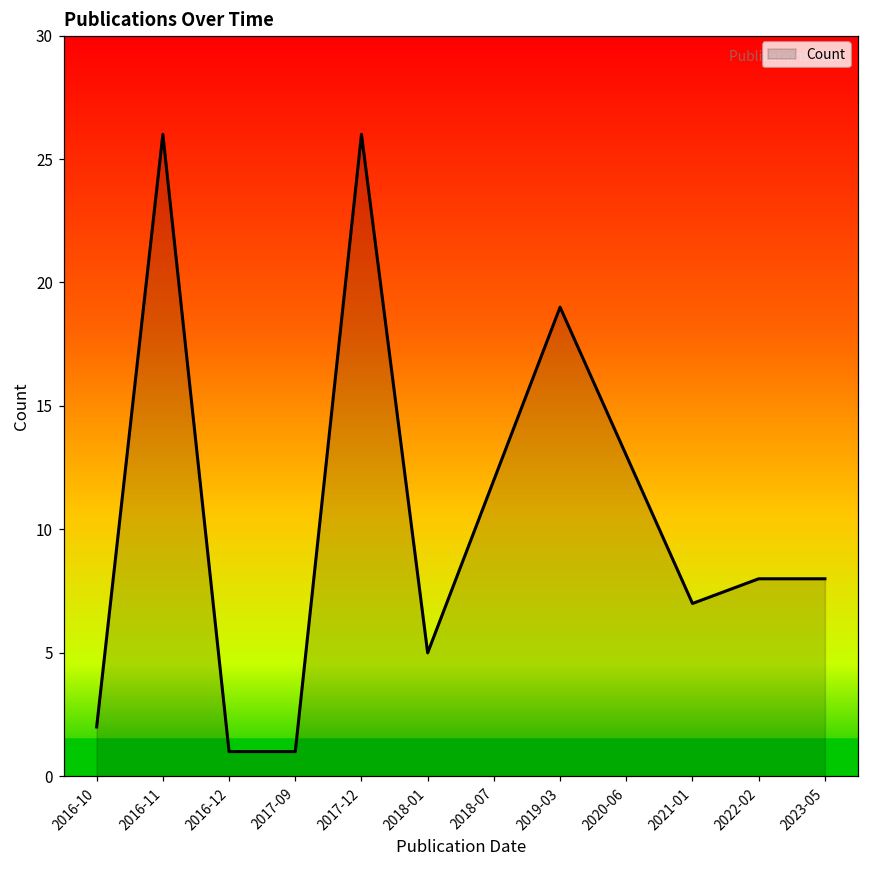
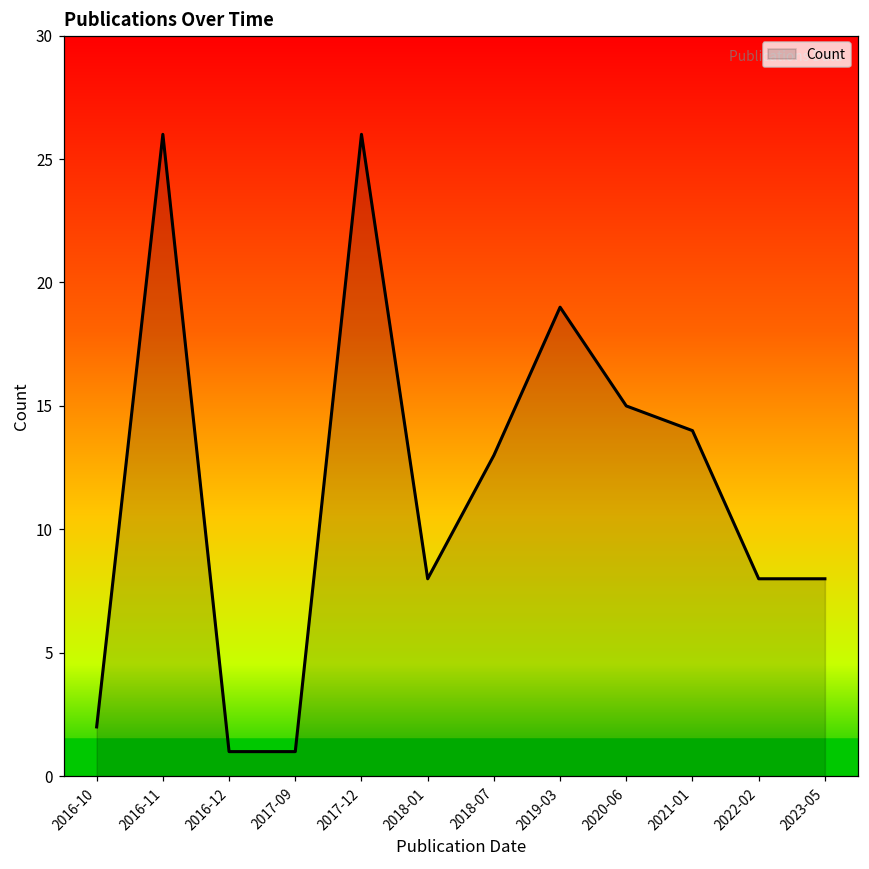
2018-01: 5 -> 8
2018-07: 12 -> 13
2020-06: 13 -> 15
2021-01: 7 -> 14
